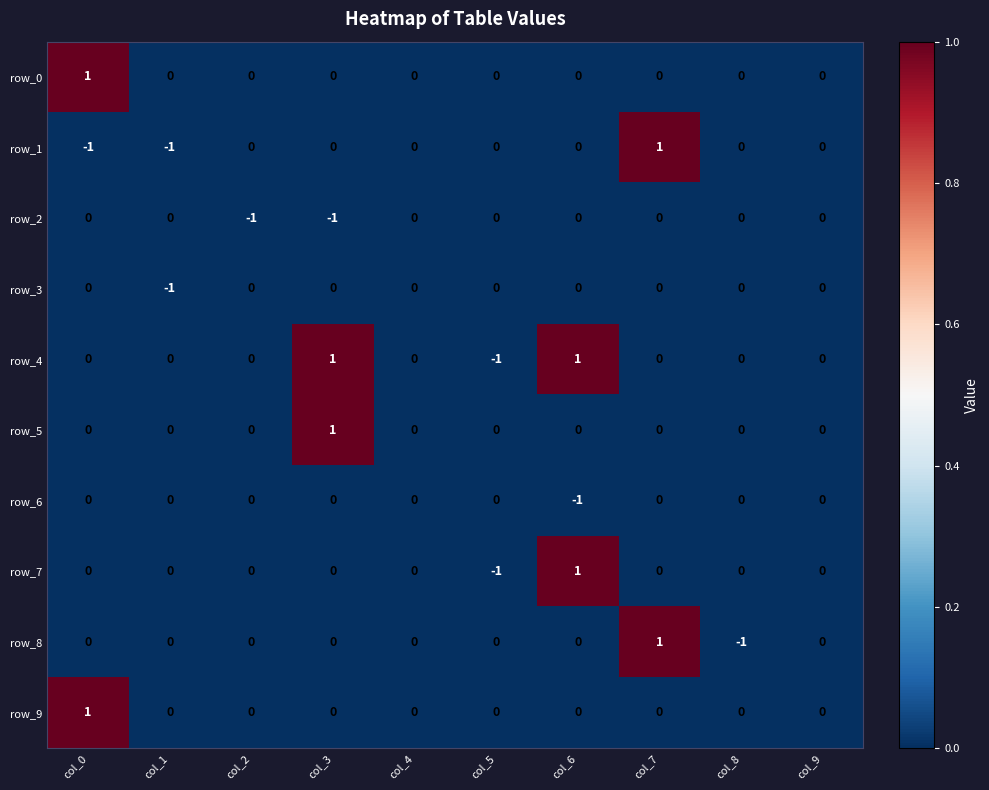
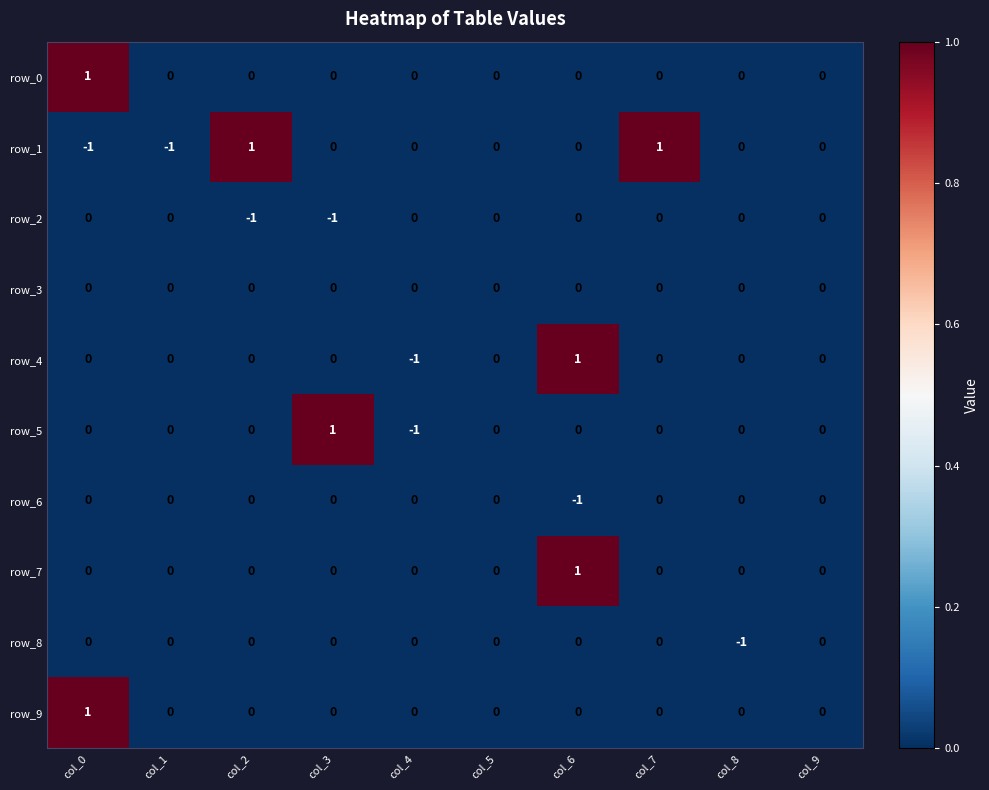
row_1, col_2: 0 -> 1
row_3, col_1: -1 -> 0
row_4, col_3: 1 -> 0
row_4, col_4: 0 -> -1
row_4, col_5: -1 -> 0
row_5, col_4: 0 -> -1
row_7, col_5: -1 -> 0
row_8, col_7: 1 -> 0
